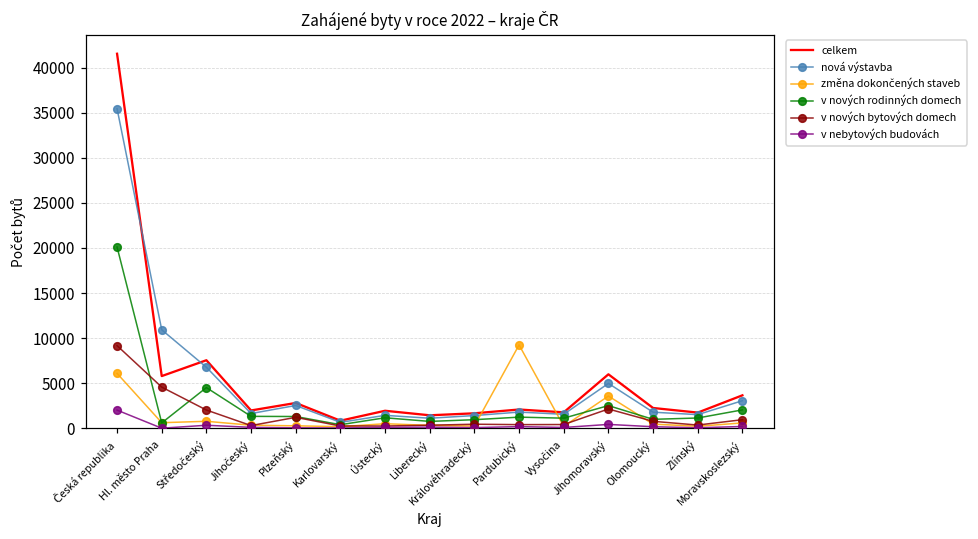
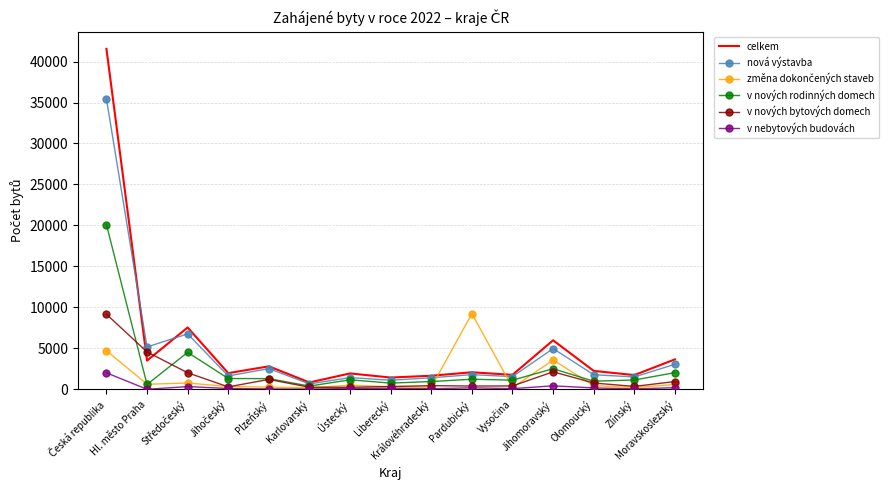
změna dokončených staveb, Česká republika: 6000 -> 5000
celkem, Hl. město Praha: 6000 -> 4000
nová výstavba, Hl. město Praha: 11000 -> 5000
